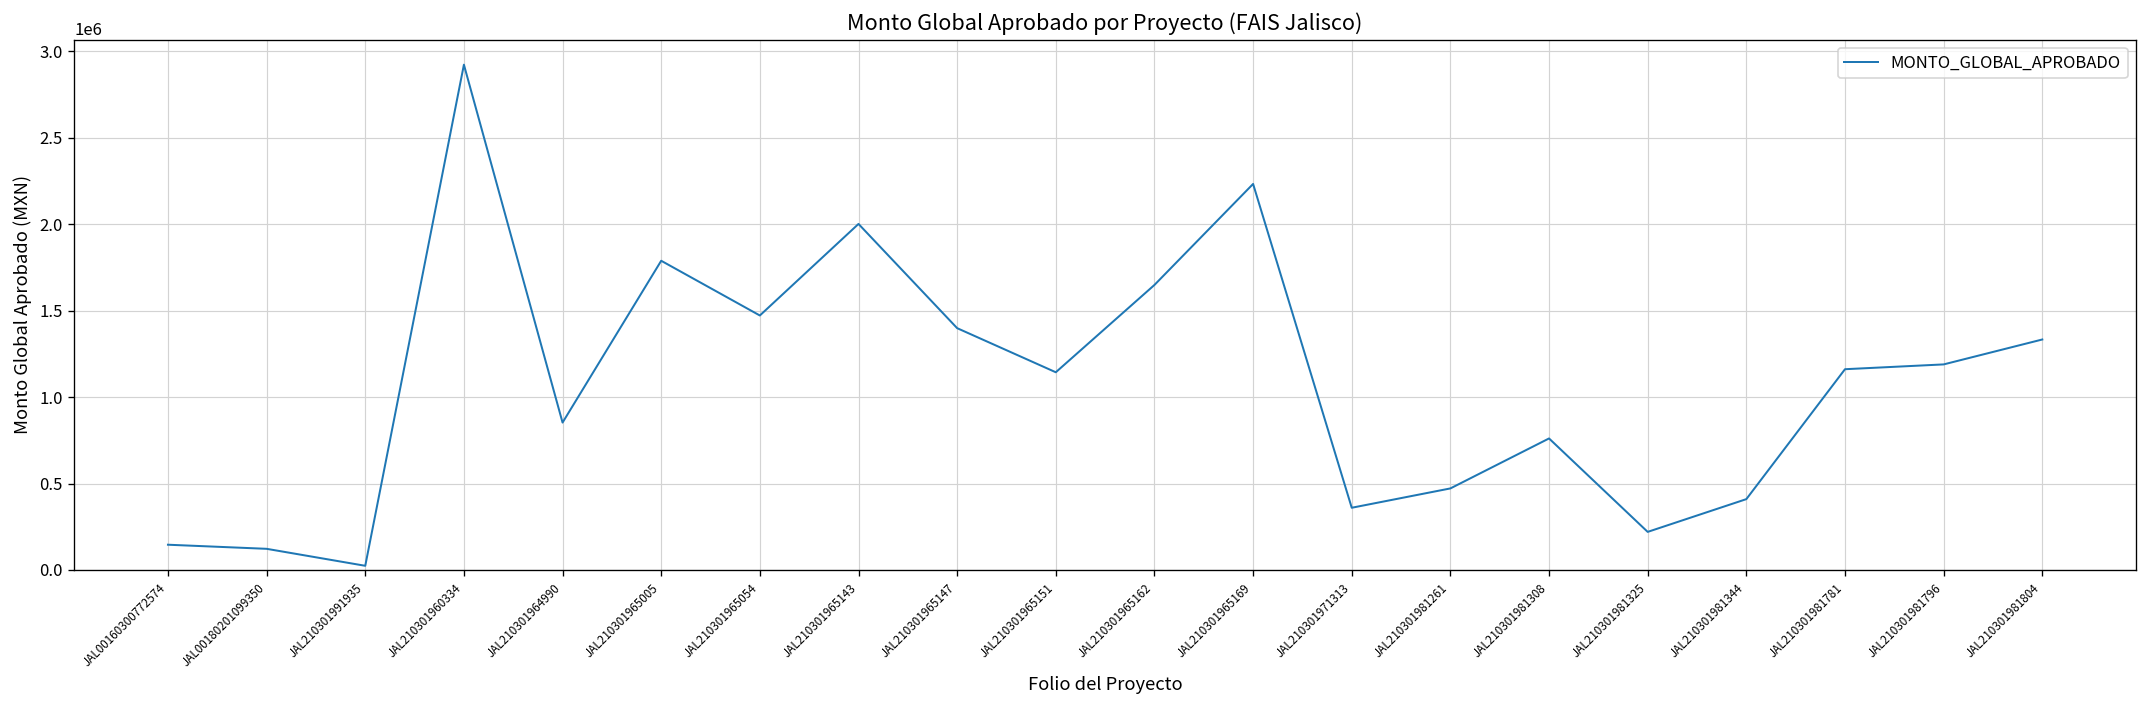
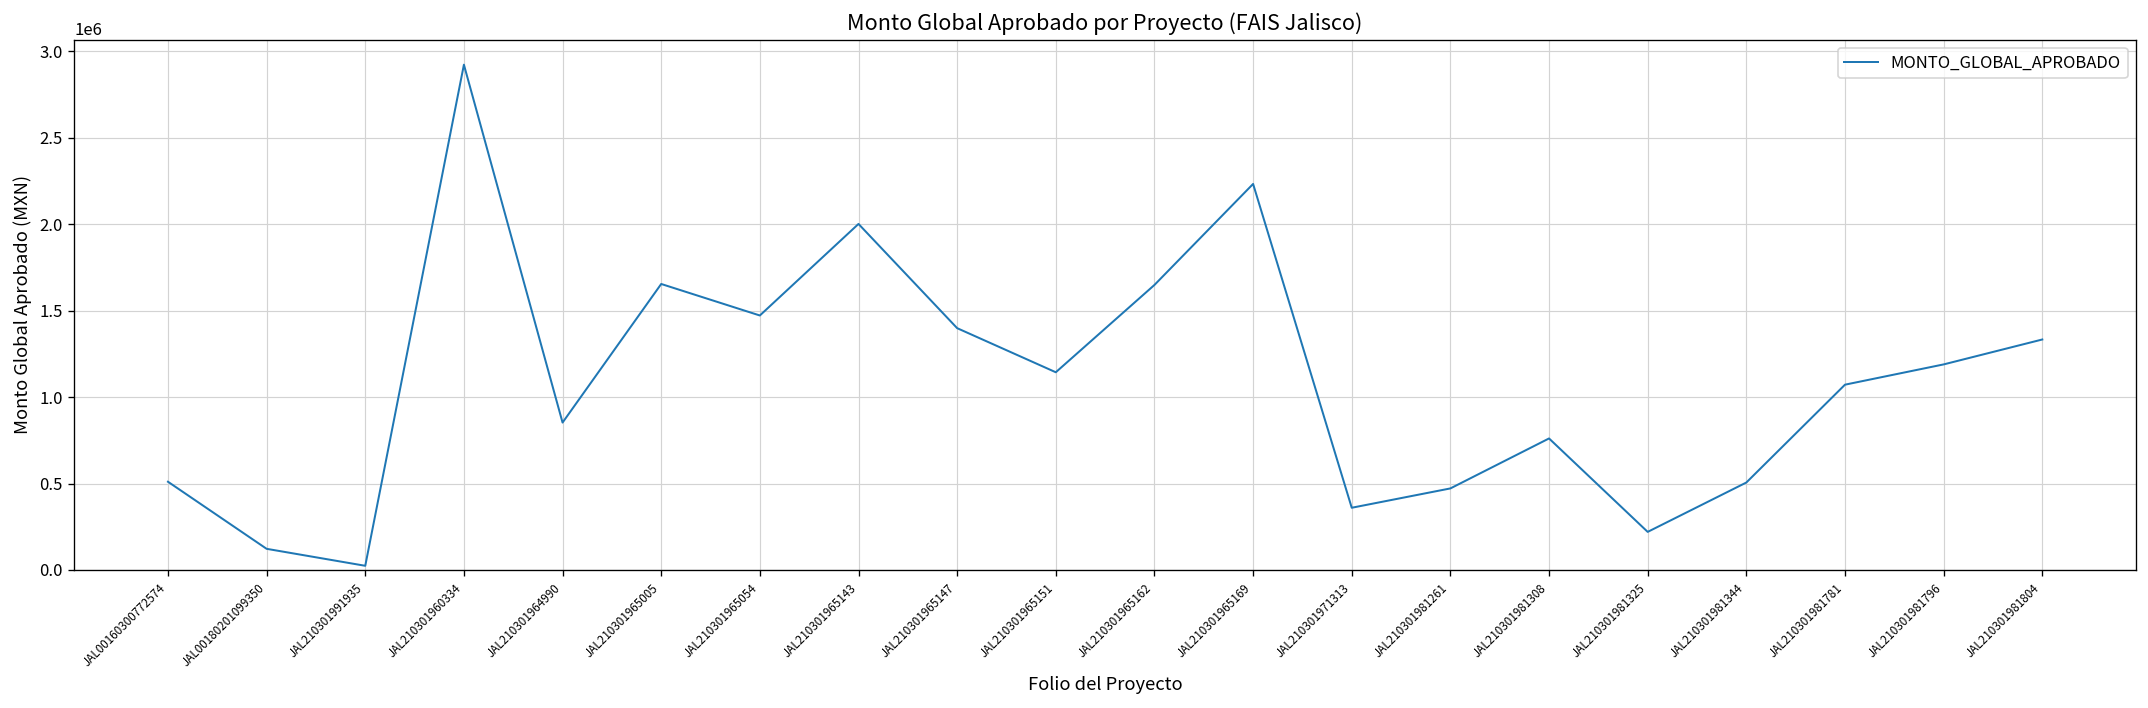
JAL00160300772574: 150000 -> 510000
JAL210301965005: 1790000 -> 1650000
JAL210301981344: 410000 -> 510000
JAL210301981781: 1160000 -> 1070000
